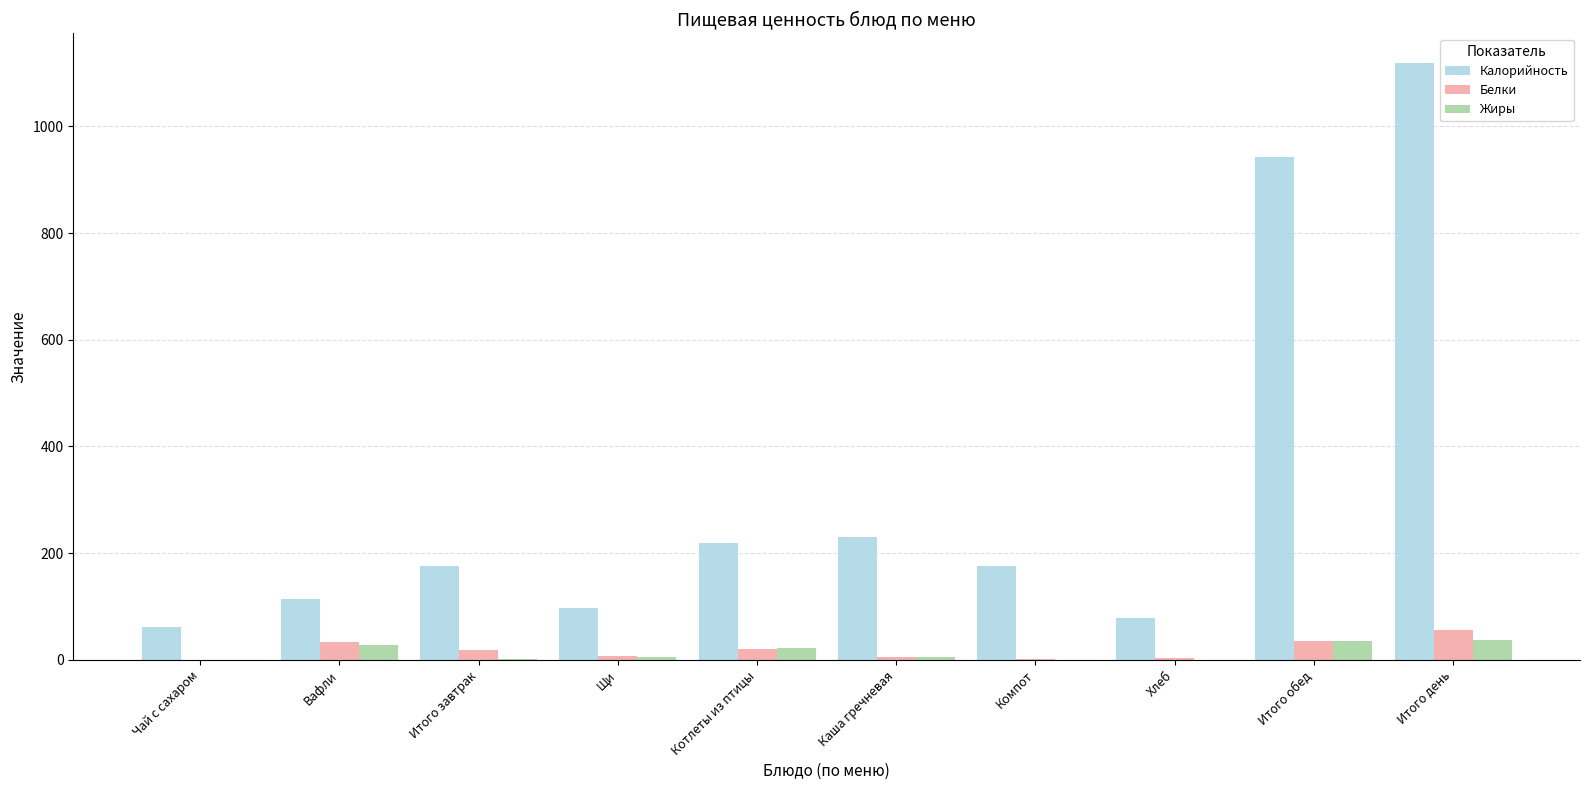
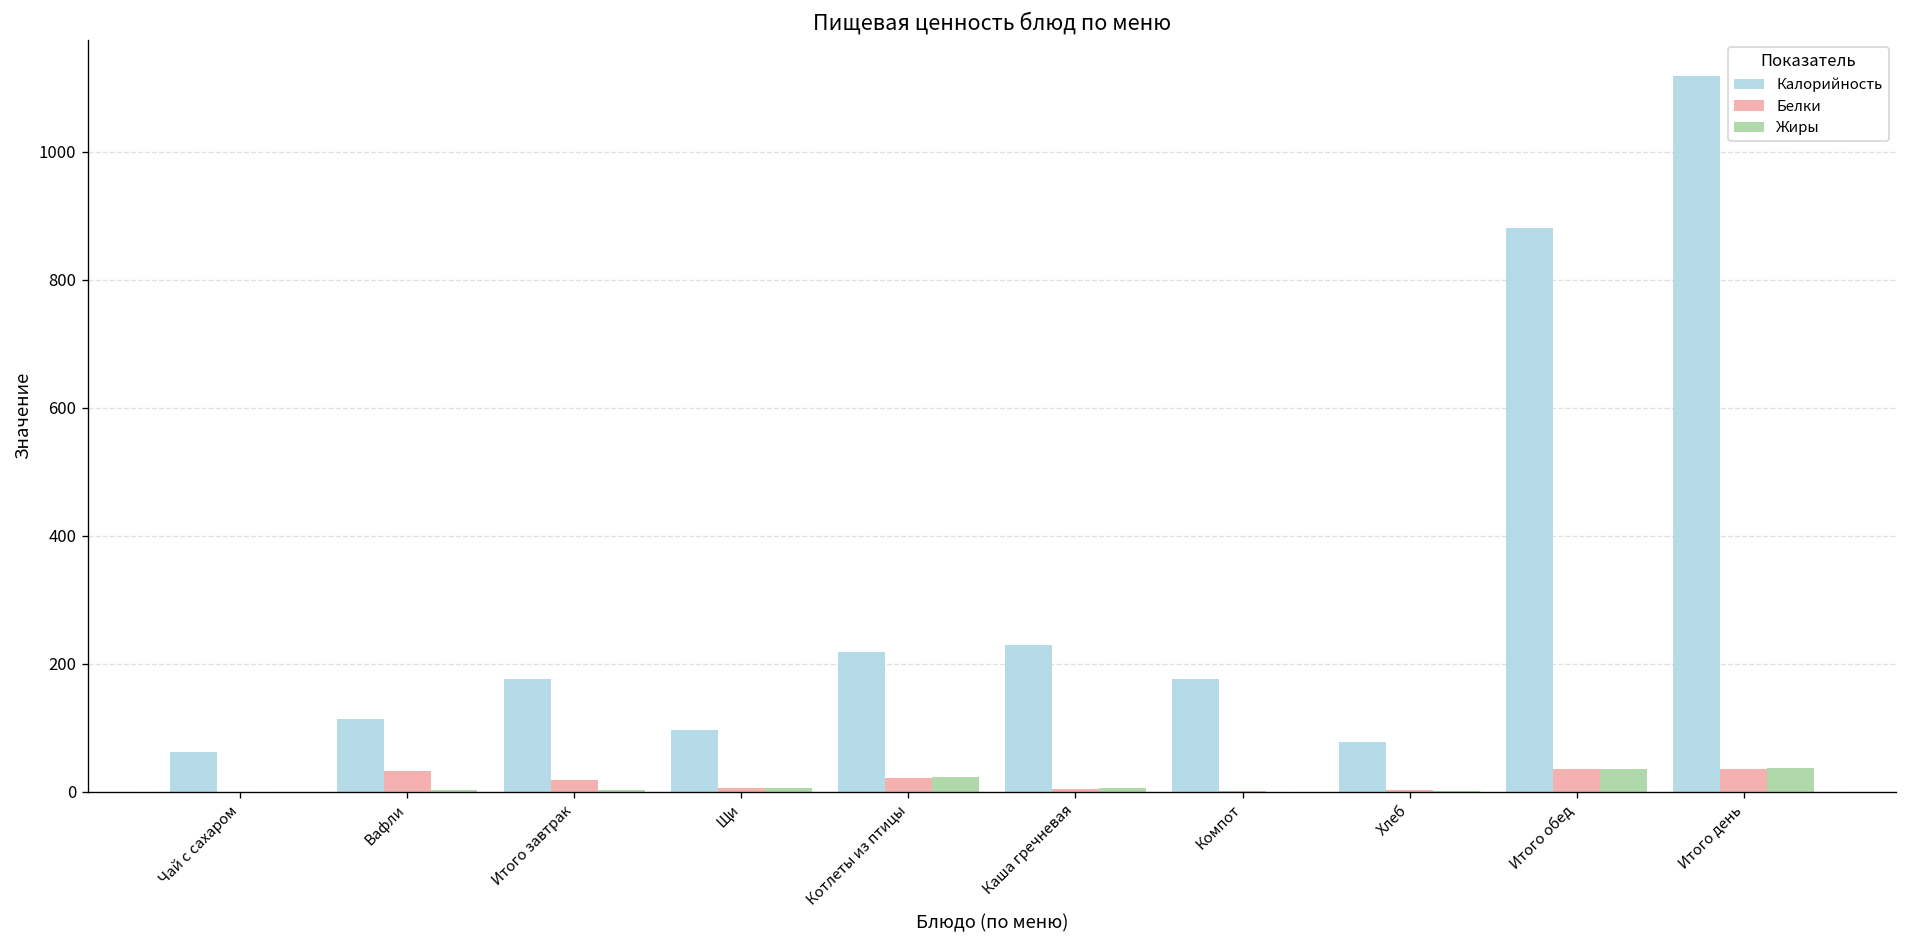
Жиры, Вафли: 30 -> 0
Калорийность, Итого обед: 940 -> 880
Белки, Итого день: 60 -> 40
